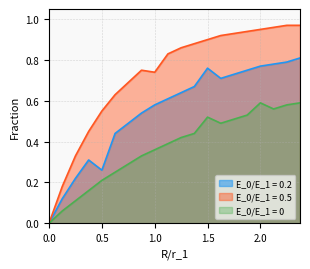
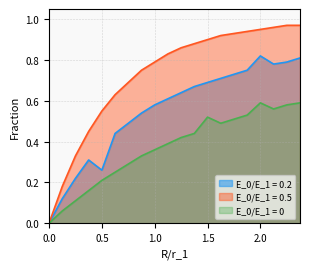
E_0/E_1 = 0.5, 1.0: 0.74 -> 0.79
E_0/E_1 = 0.2, 1.5: 0.76 -> 0.69
E_0/E_1 = 0.2, 2.0: 0.77 -> 0.82
